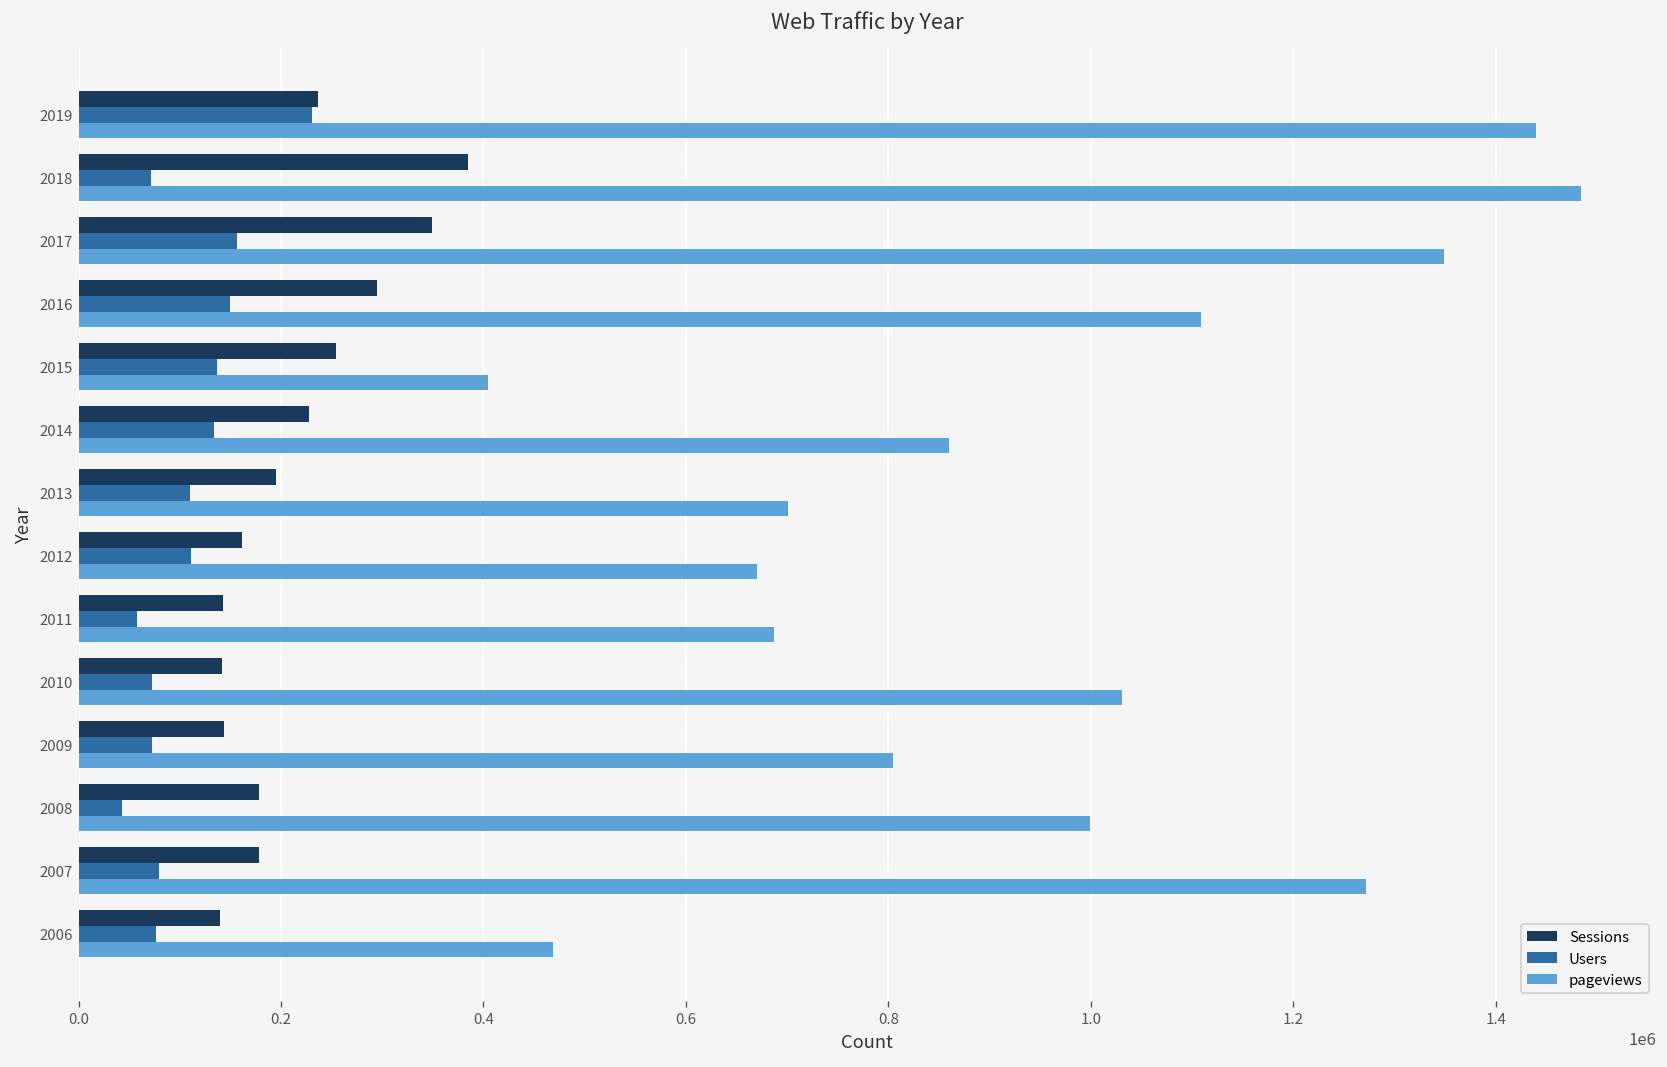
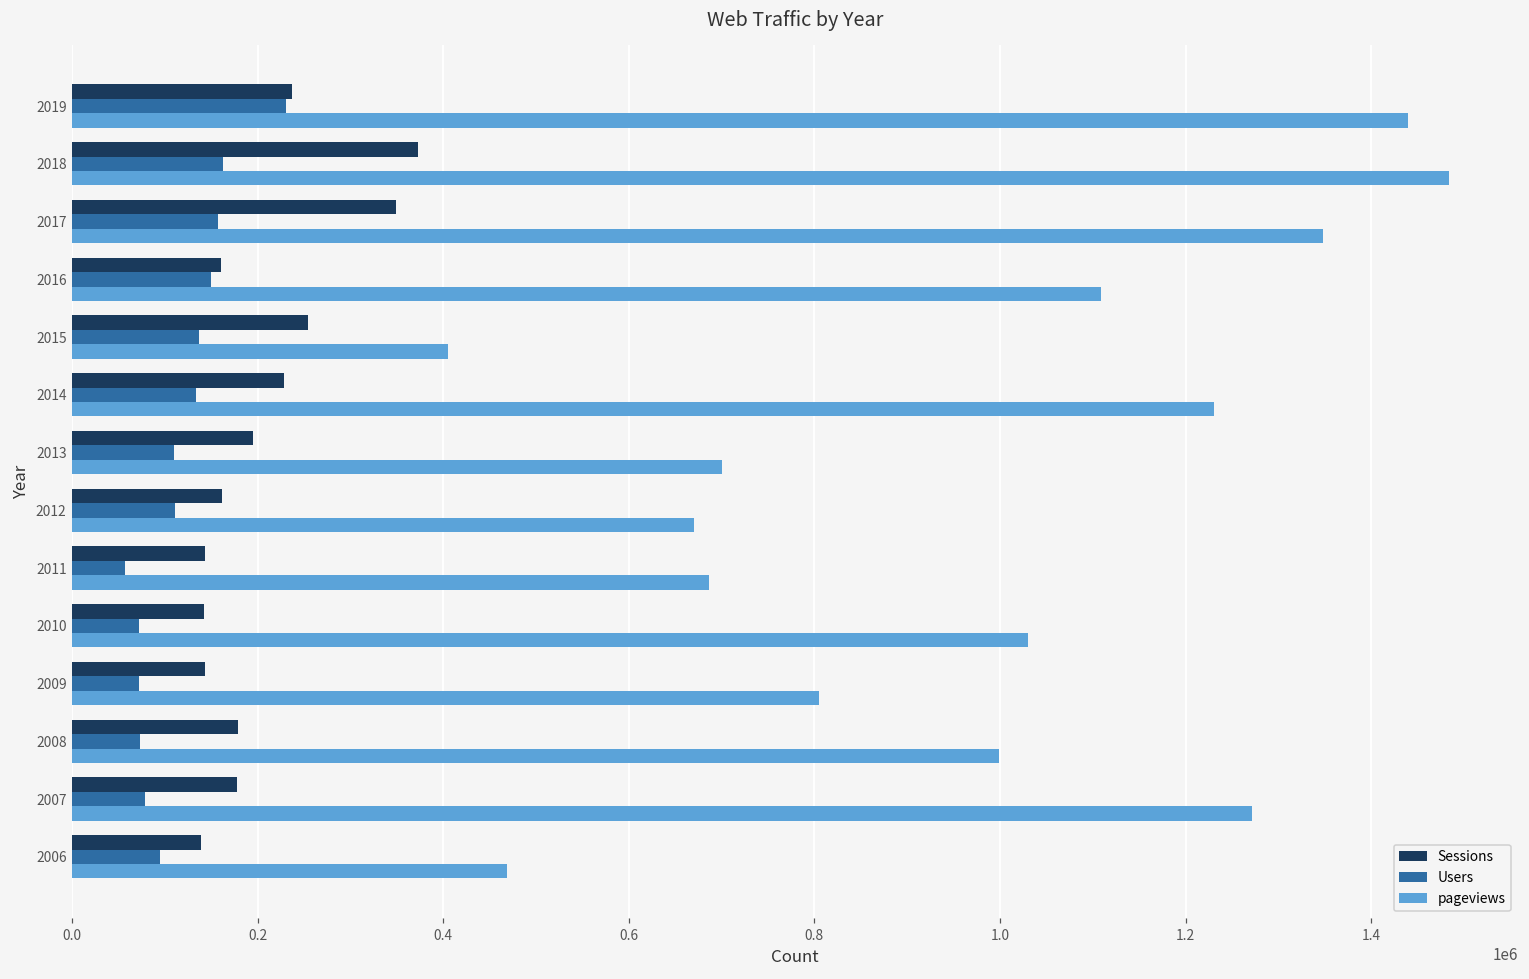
Sessions, 2018: 380000 -> 370000
Users, 2018: 70000 -> 160000
Sessions, 2016: 290000 -> 160000
pageviews, 2014: 860000 -> 1230000
Users, 2008: 40000 -> 70000
Users, 2006: 80000 -> 90000
